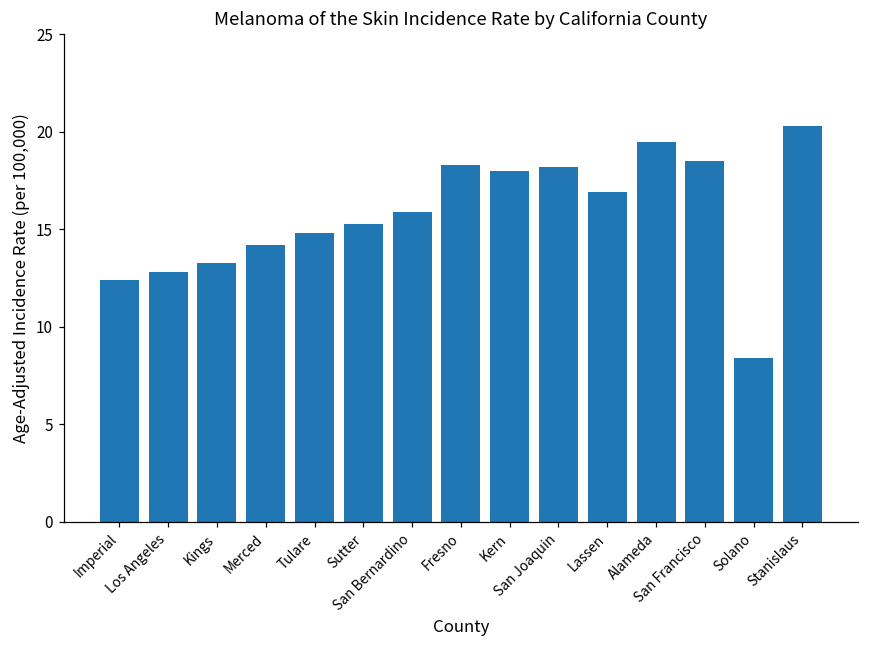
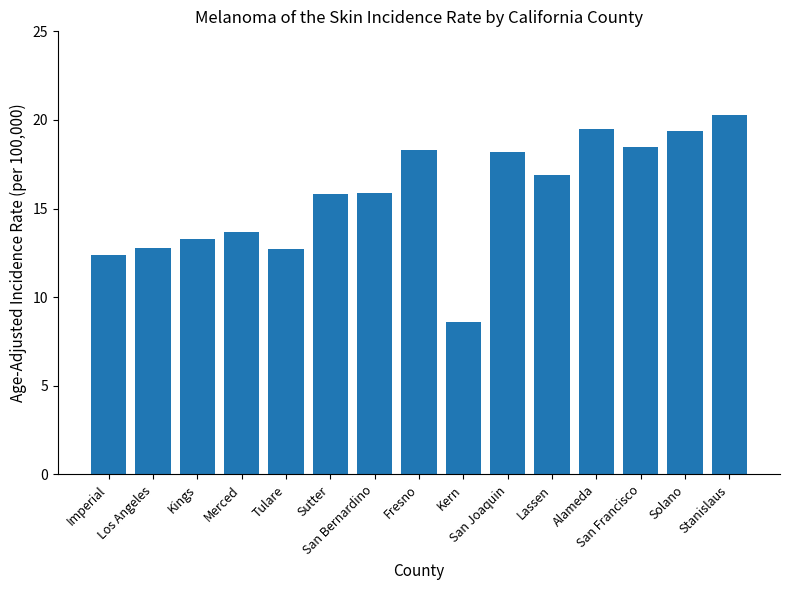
Merced: 14.2 -> 13.7
Tulare: 14.8 -> 12.7
Sutter: 15.3 -> 15.8
Kern: 18.0 -> 8.6
Solano: 8.4 -> 19.4
